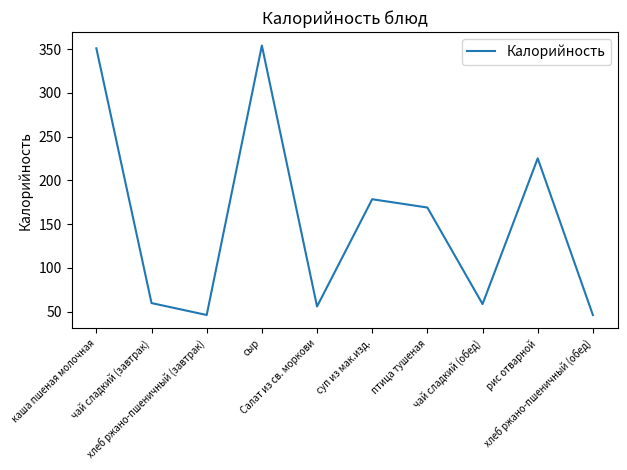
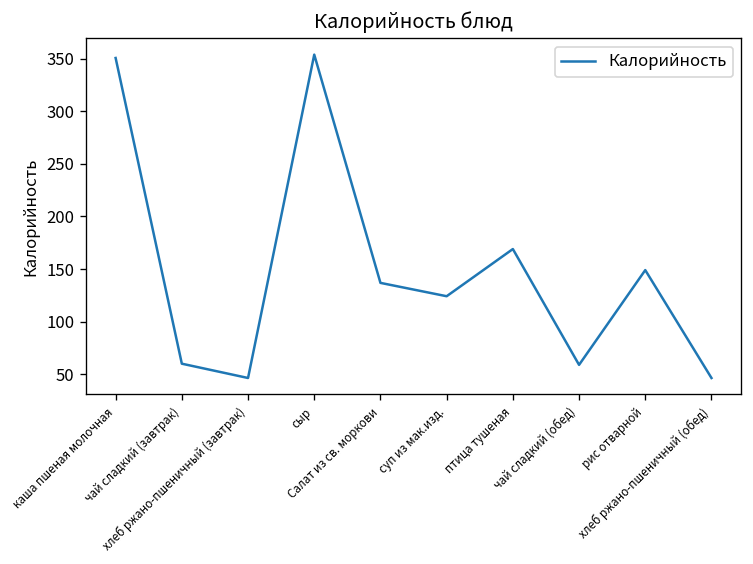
Салат из св. моркови: 60 -> 140
суп из мак.изд.: 180 -> 120
рис отварной: 230 -> 150
